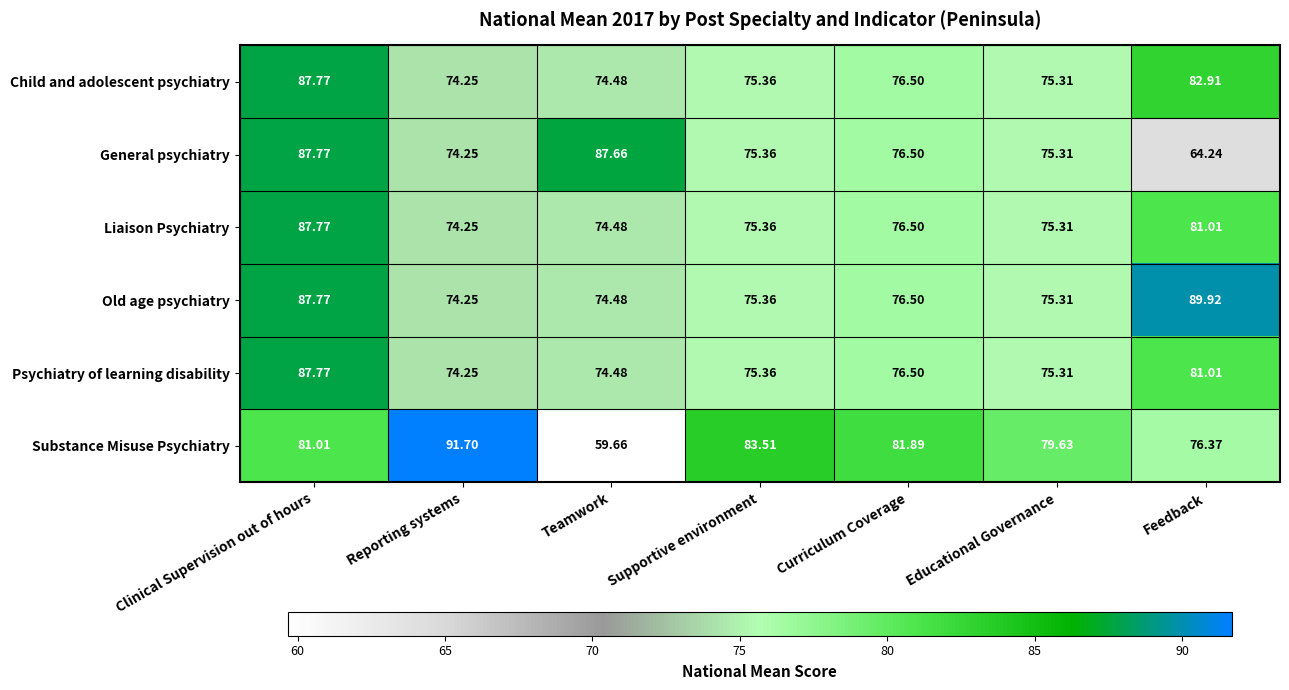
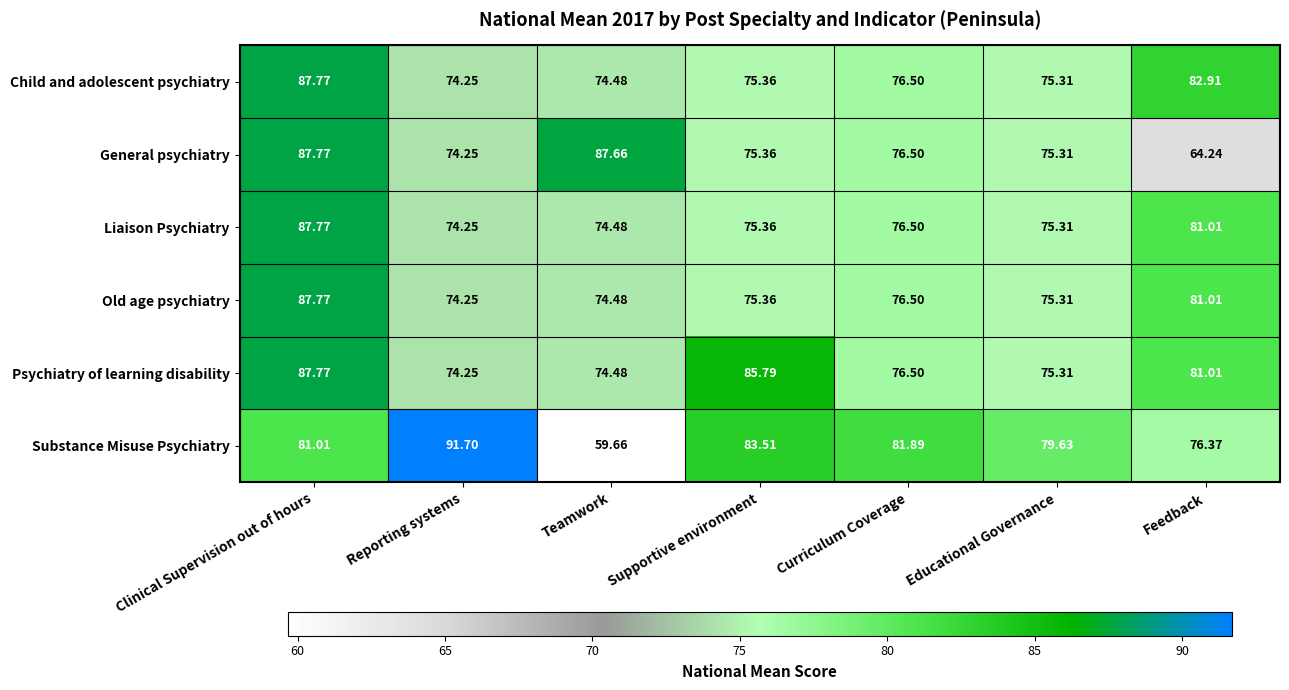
Old age psychiatry, Feedback: 89.92 -> 81.01
Psychiatry of learning disability, Supportive environment: 75.36 -> 85.79
